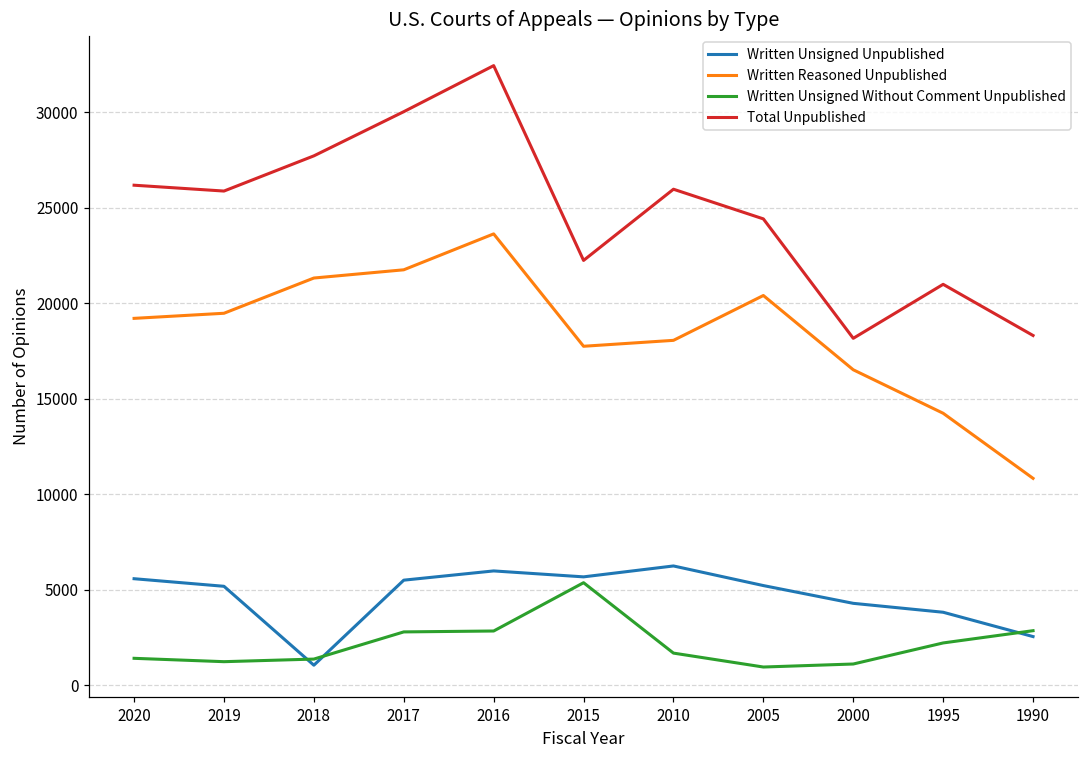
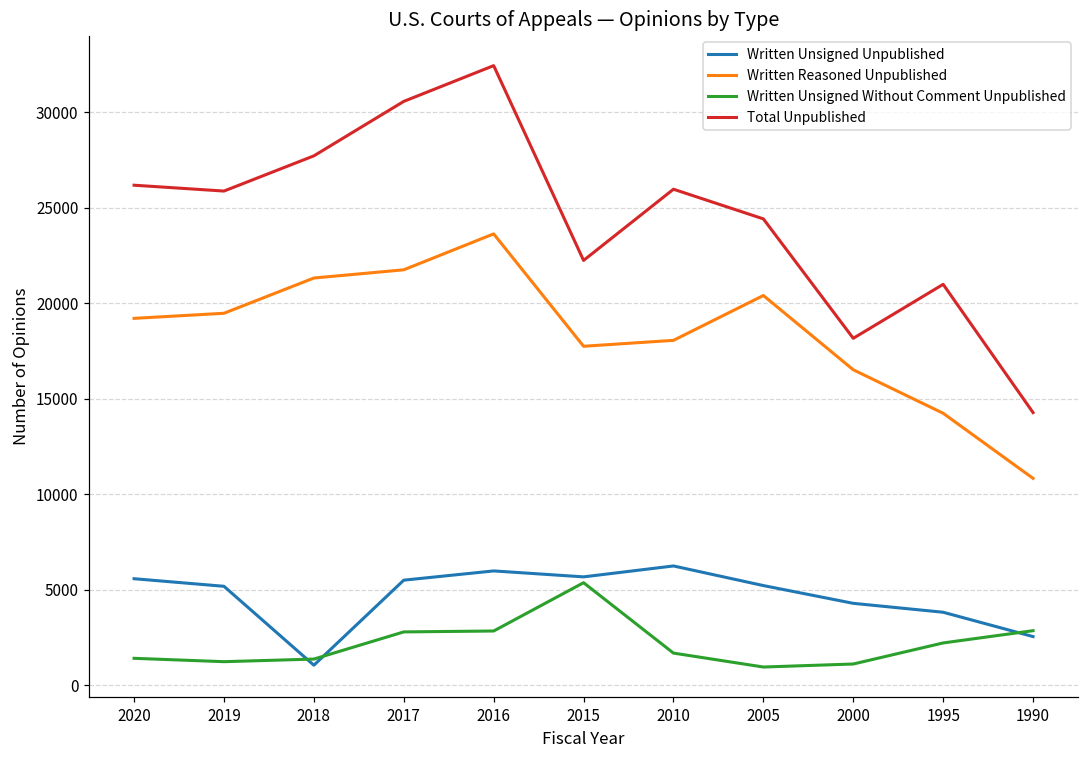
Total Unpublished, 2017: 30000 -> 30600
Total Unpublished, 1990: 18300 -> 14300
